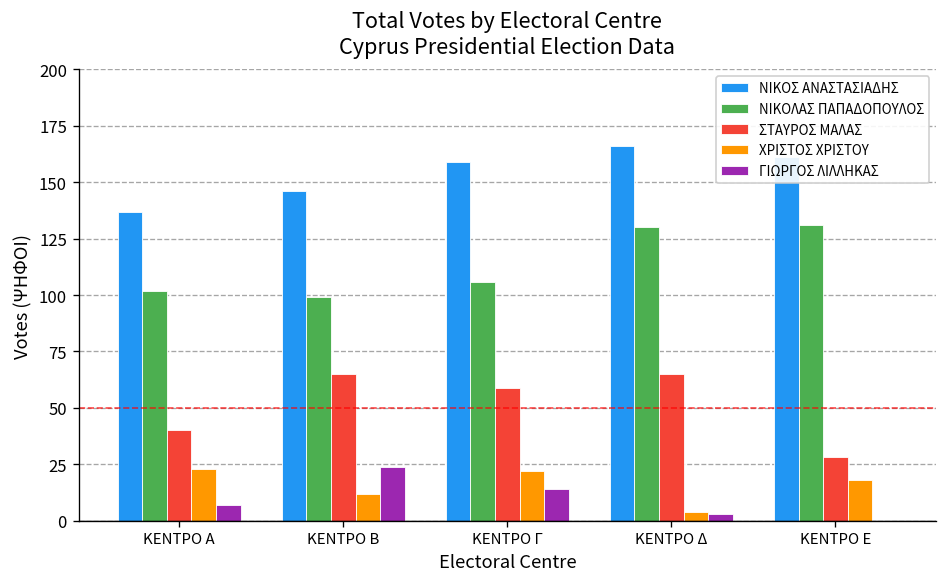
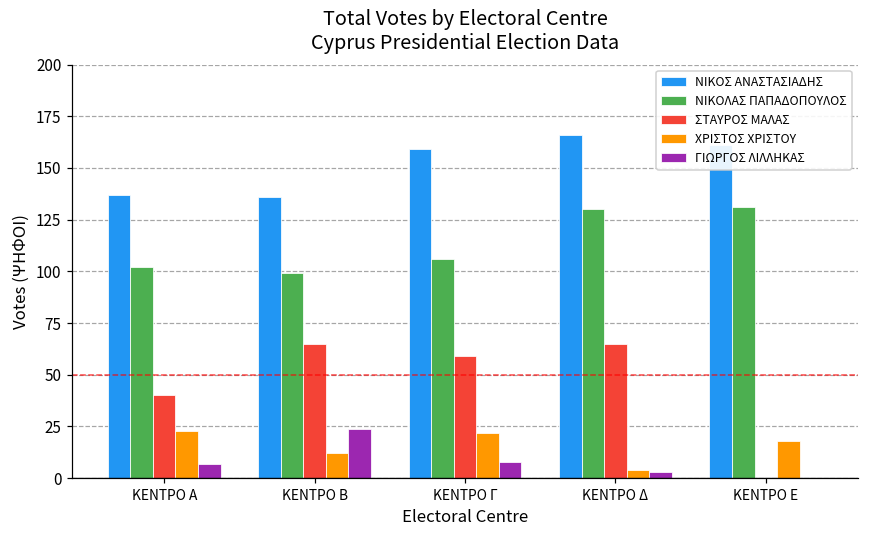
ΝΙΚΟΣ ΑΝΑΣΤΑΣΙΑΔΗΣ, ΚΕΝΤΡΟ Β: 146 -> 136
ΓΙΩΡΓΟΣ ΛΙΛΛΗΚΑΣ, ΚΕΝΤΡΟ Γ: 14 -> 8
ΣΤΑΥΡΟΣ ΜΑΛΑΣ, ΚΕΝΤΡΟ Ε: 28 -> 0
